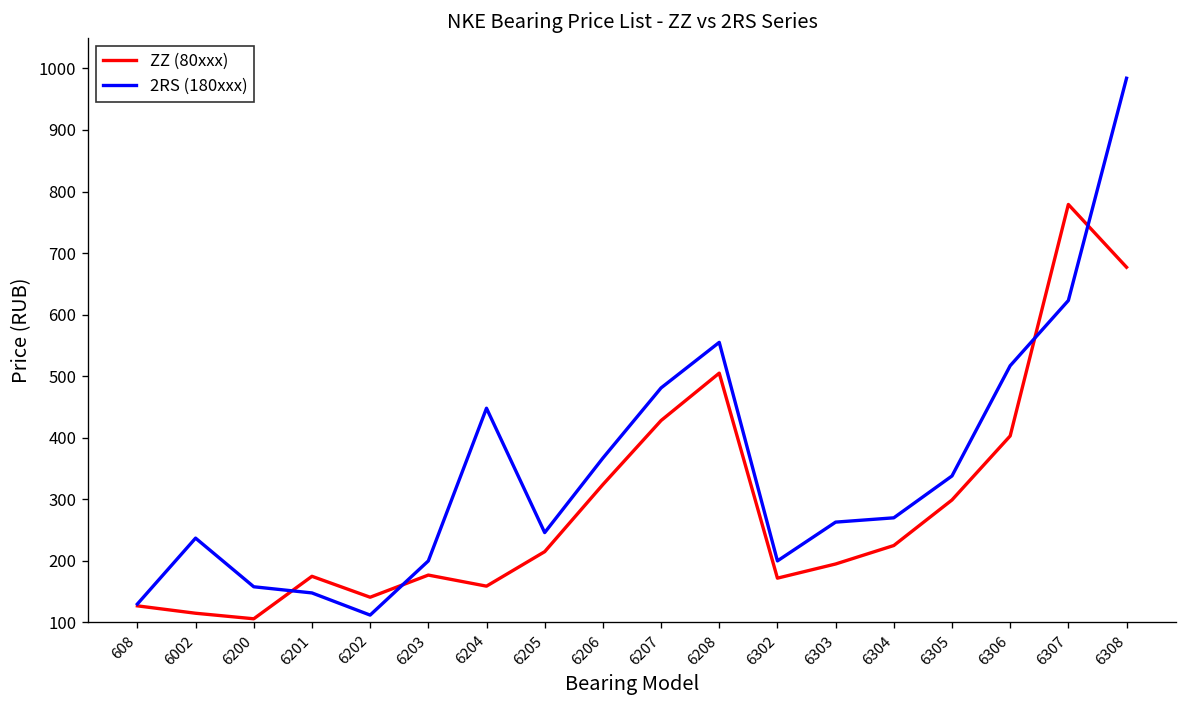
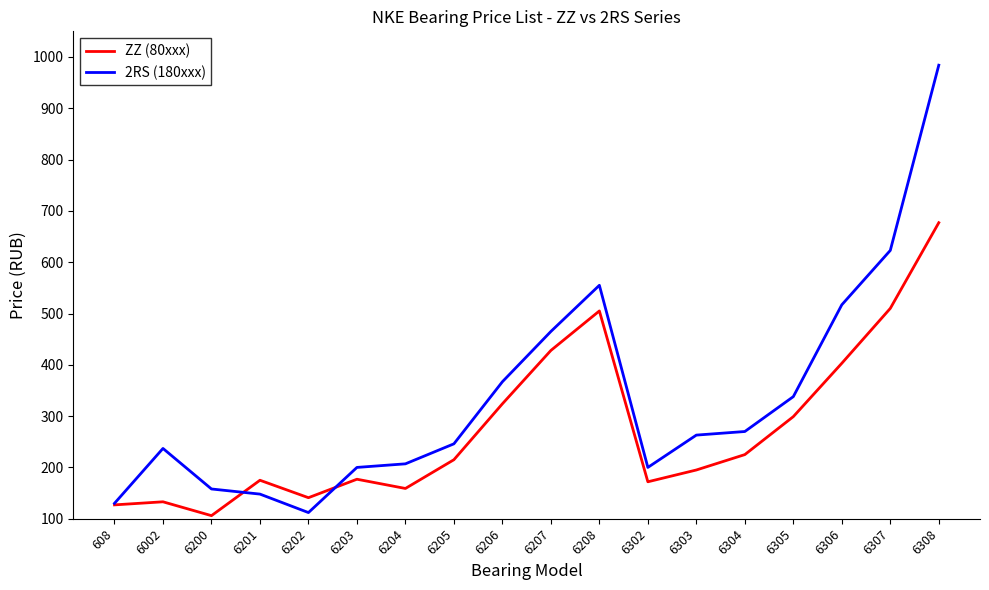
ZZ (80xxx), 6002: 120 -> 130
2RS (180xxx), 6204: 450 -> 210
2RS (180xxx), 6207: 480 -> 470
ZZ (80xxx), 6307: 780 -> 510
